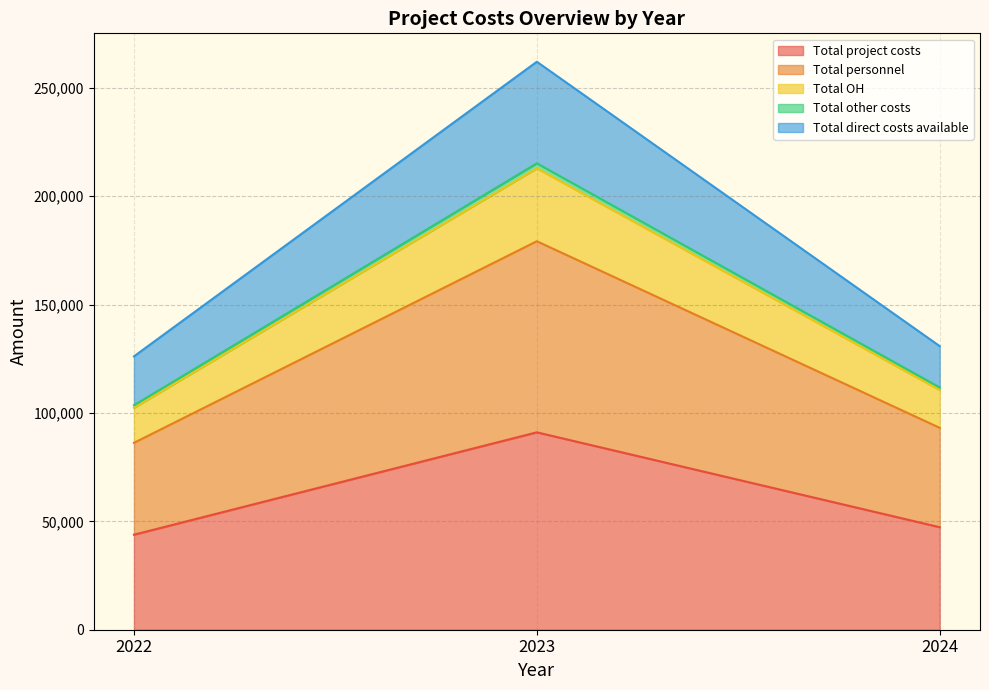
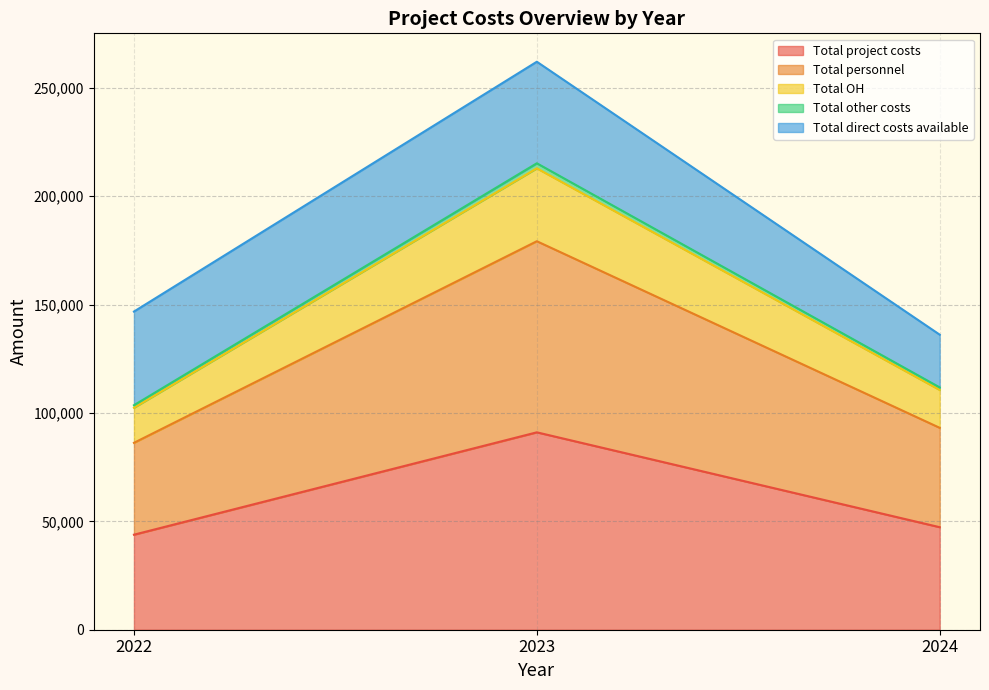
Total direct costs available, 2022: 23,000 -> 43,000
Total direct costs available, 2024: 19,000 -> 24,000
